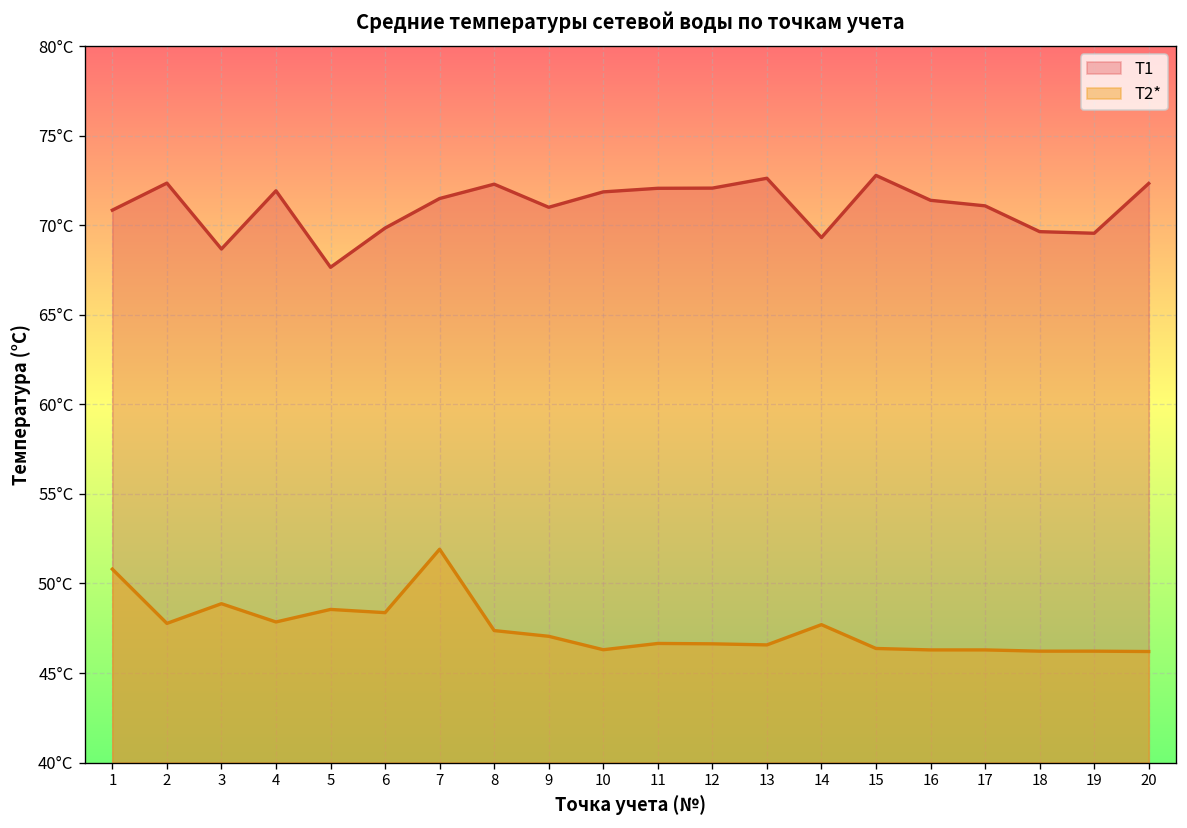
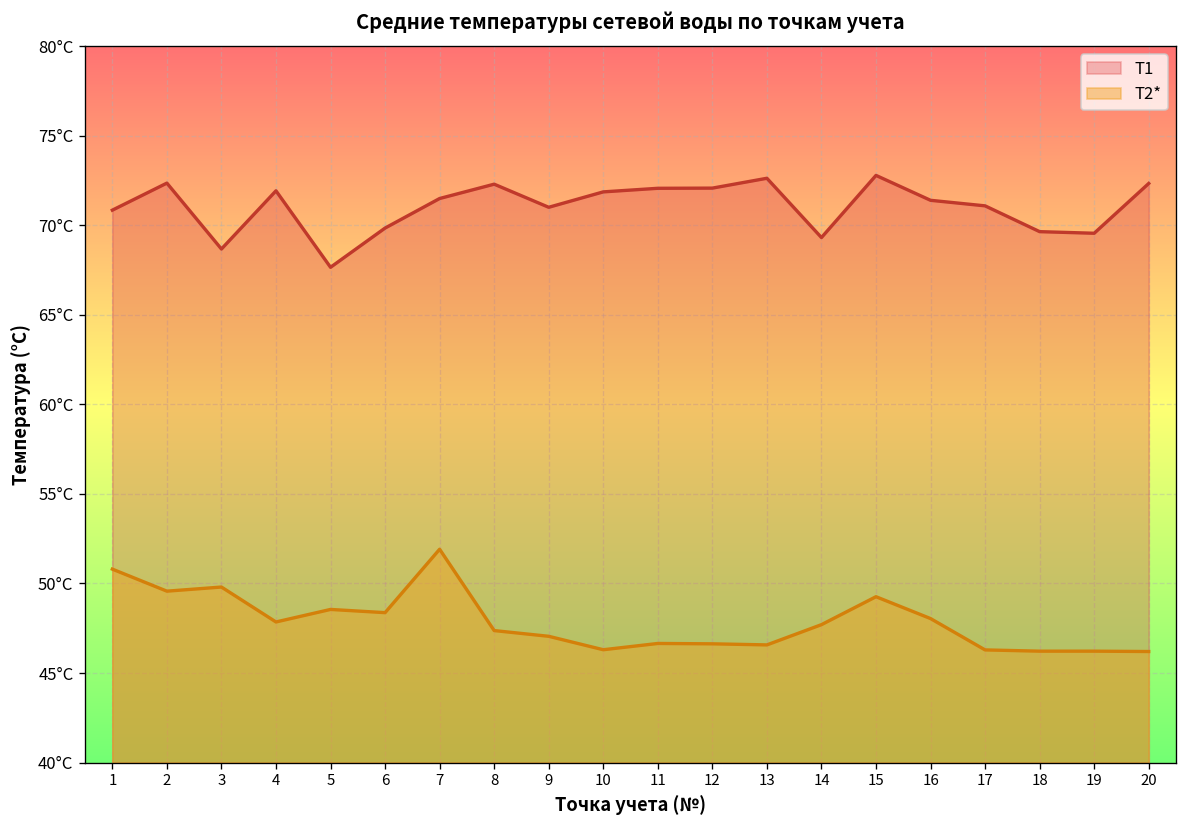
T2*, 2: 47.8°C -> 49.6°C
T2*, 3: 48.9°C -> 49.8°C
T2*, 15: 46.4°C -> 49.3°C
T2*, 16: 46.3°C -> 48.0°C
